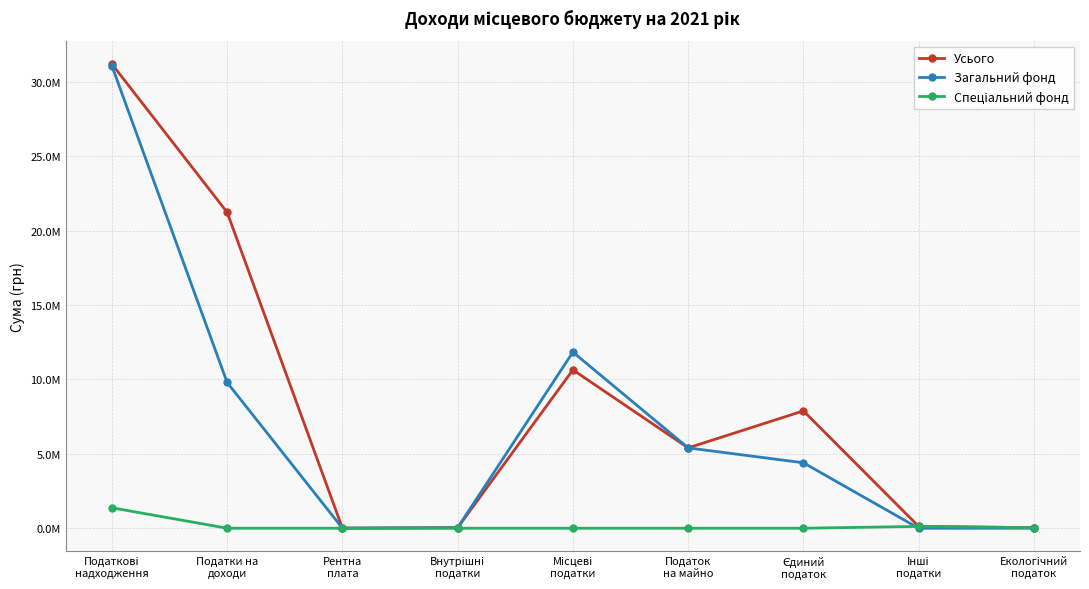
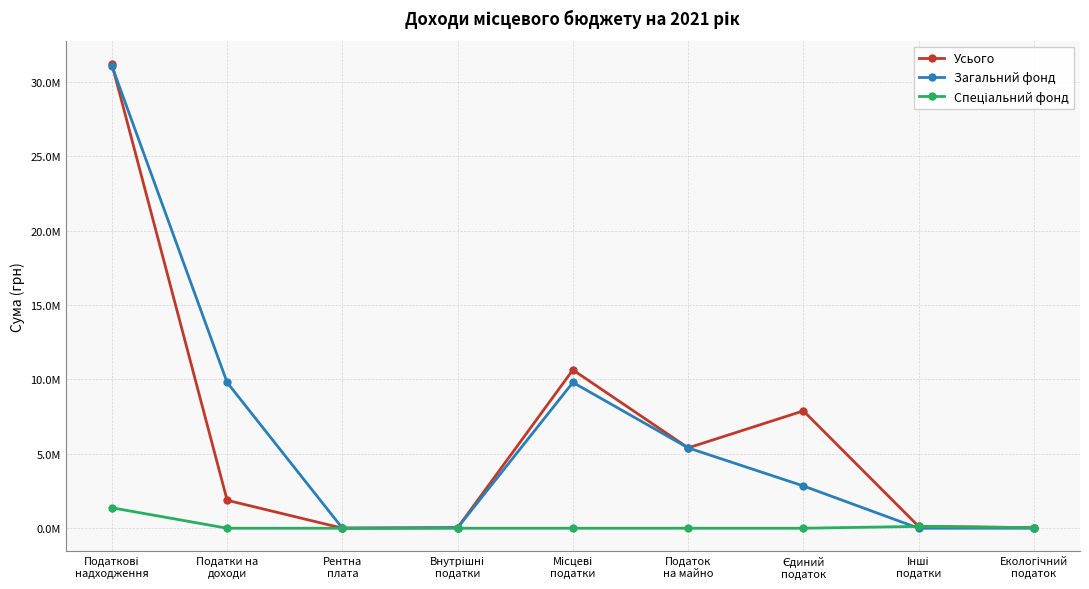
Усього, Податки на доходи: 21200000 -> 1900000
Загальний фонд, Місцеві податки: 11800000 -> 9800000
Загальний фонд, Єдиний податок: 4400000 -> 2800000
